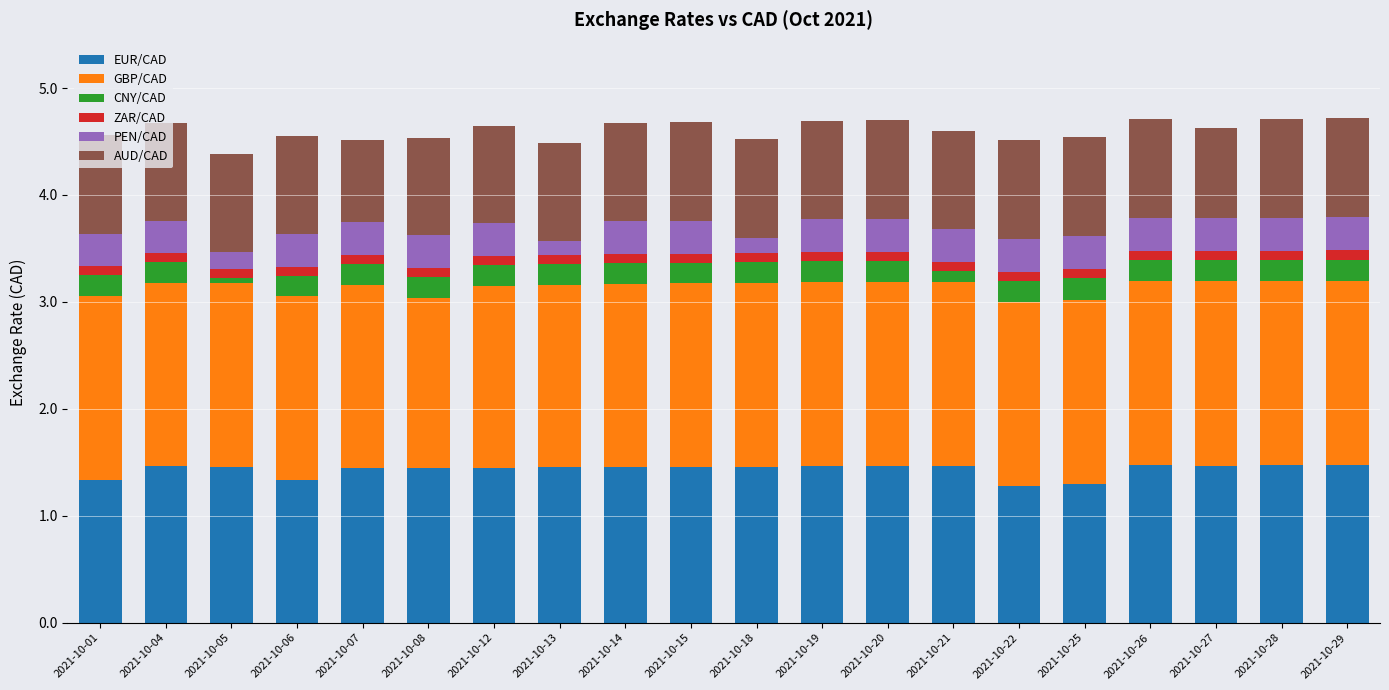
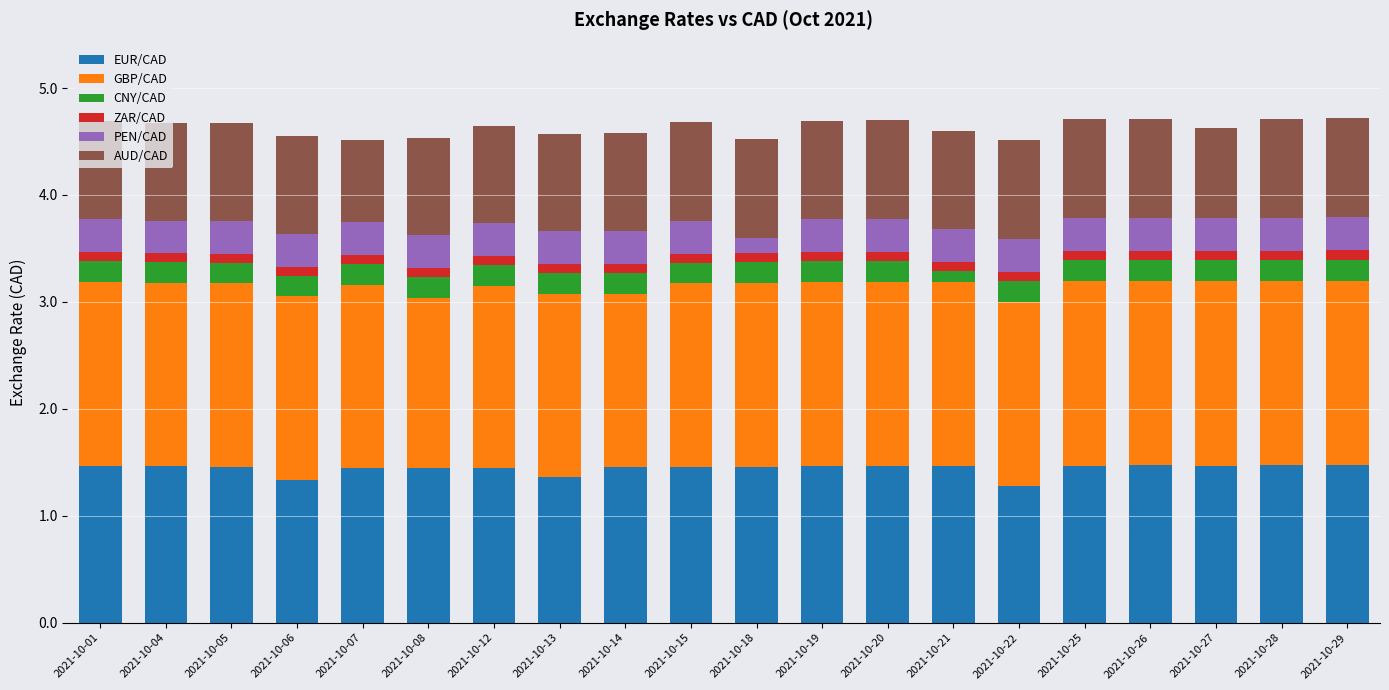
EUR/CAD, 2021-10-01: 1.34 -> 1.47
CNY/CAD, 2021-10-05: 0.05 -> 0.20
PEN/CAD, 2021-10-05: 0.16 -> 0.30
EUR/CAD, 2021-10-13: 1.45 -> 1.37
PEN/CAD, 2021-10-13: 0.13 -> 0.31
GBP/CAD, 2021-10-14: 1.71 -> 1.62
EUR/CAD, 2021-10-25: 1.30 -> 1.47
